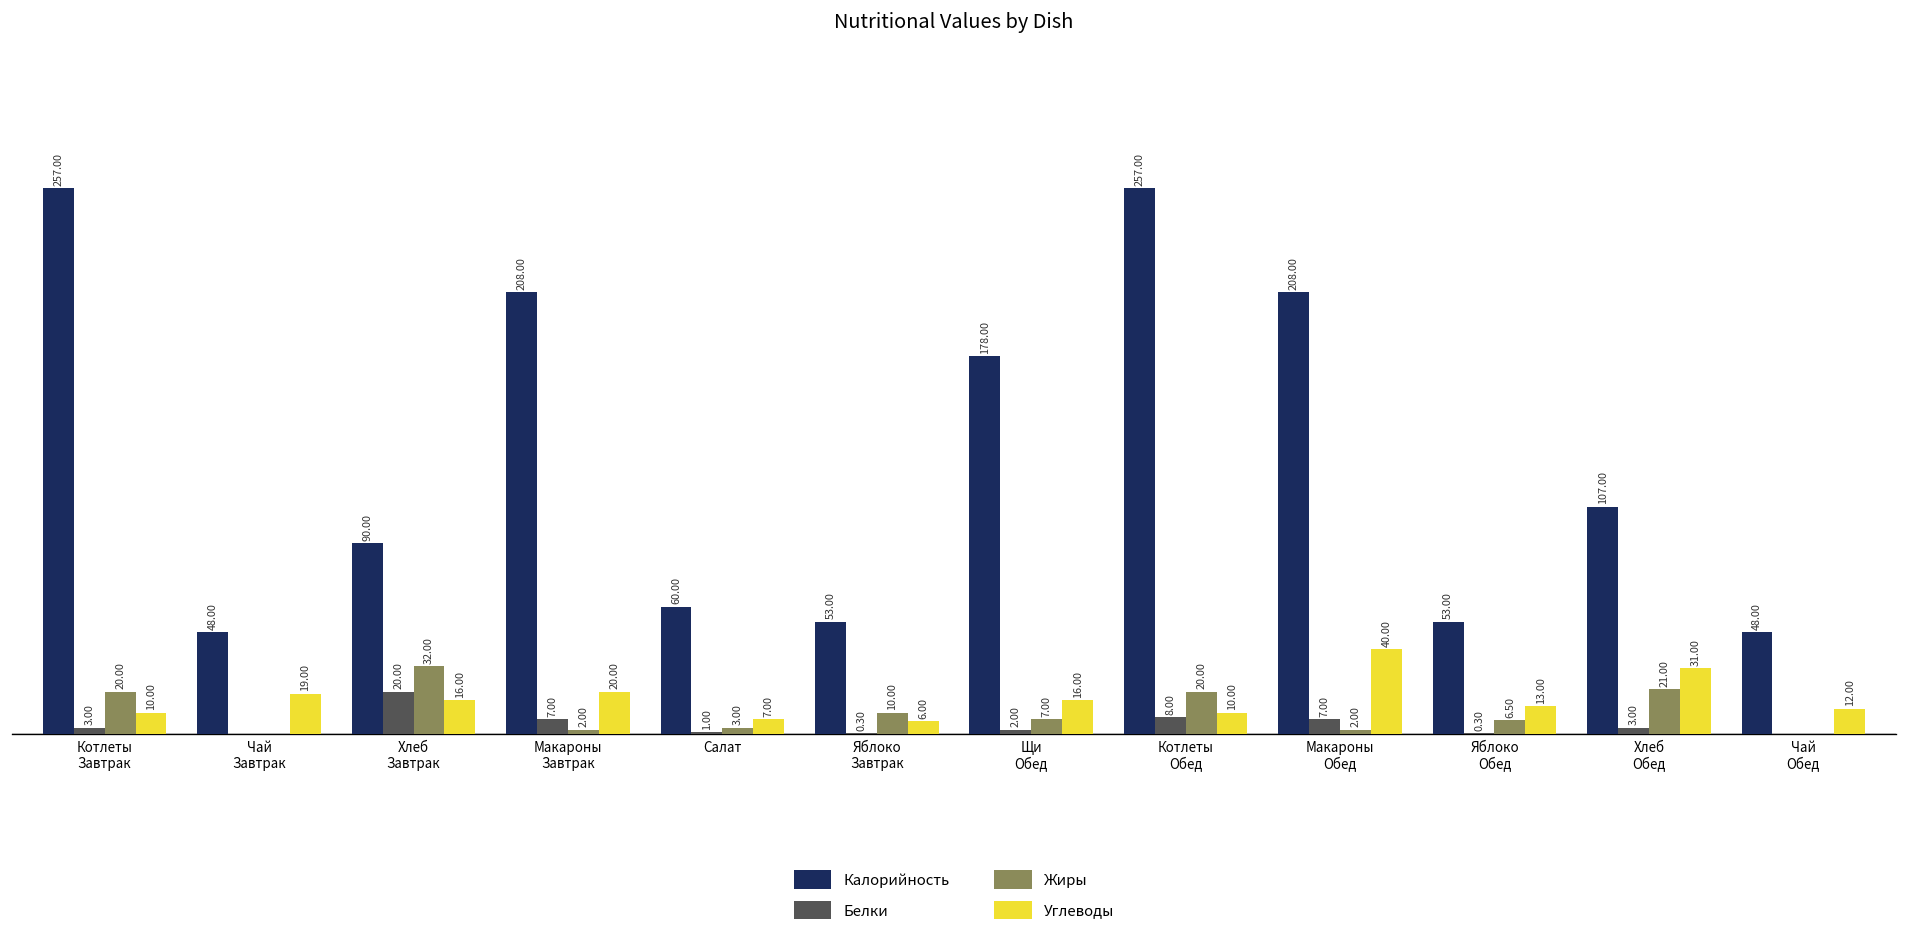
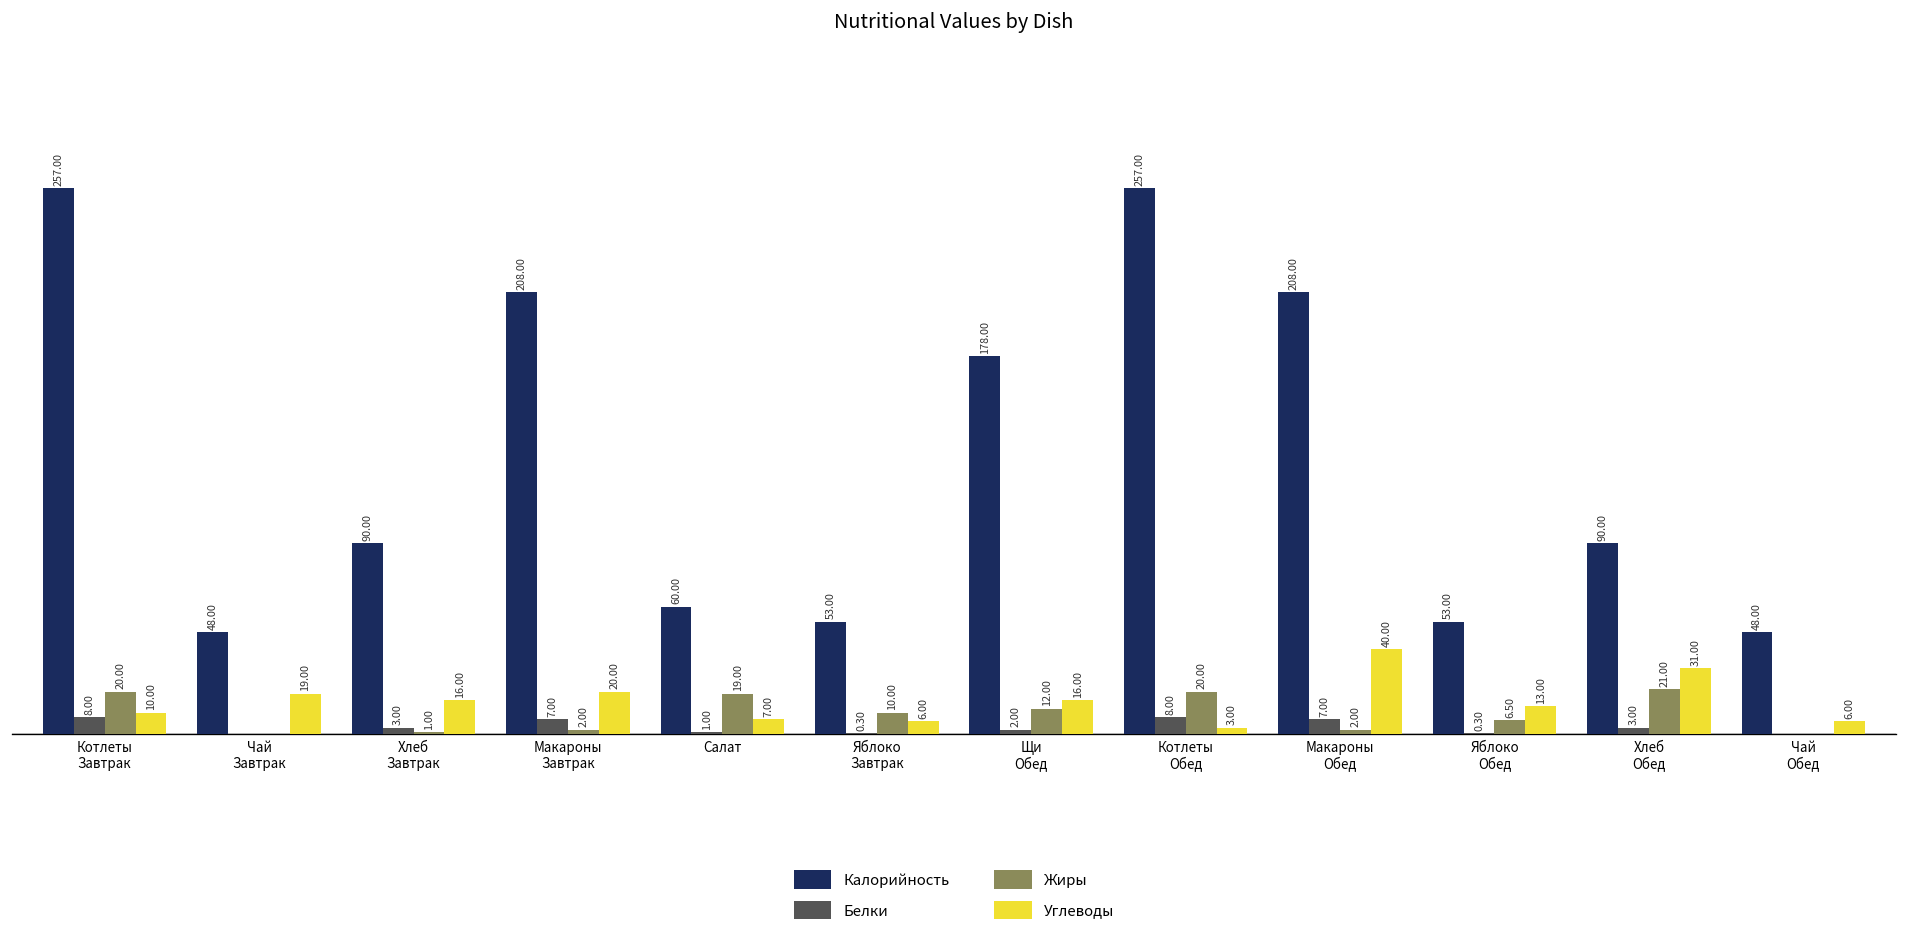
Белки, Котлеты Завтрак: 3.00 -> 8.00
Белки, Хлеб Завтрак: 20.00 -> 3.00
Жиры, Хлеб Завтрак: 32.00 -> 1.00
Жиры, Салат: 3.00 -> 19.00
Жиры, Щи Обед: 7.00 -> 12.00
Углеводы, Котлеты Обед: 10.00 -> 3.00
Калорийность, Хлеб Обед: 107.00 -> 90.00
Углеводы, Чай Обед: 12.00 -> 6.00
